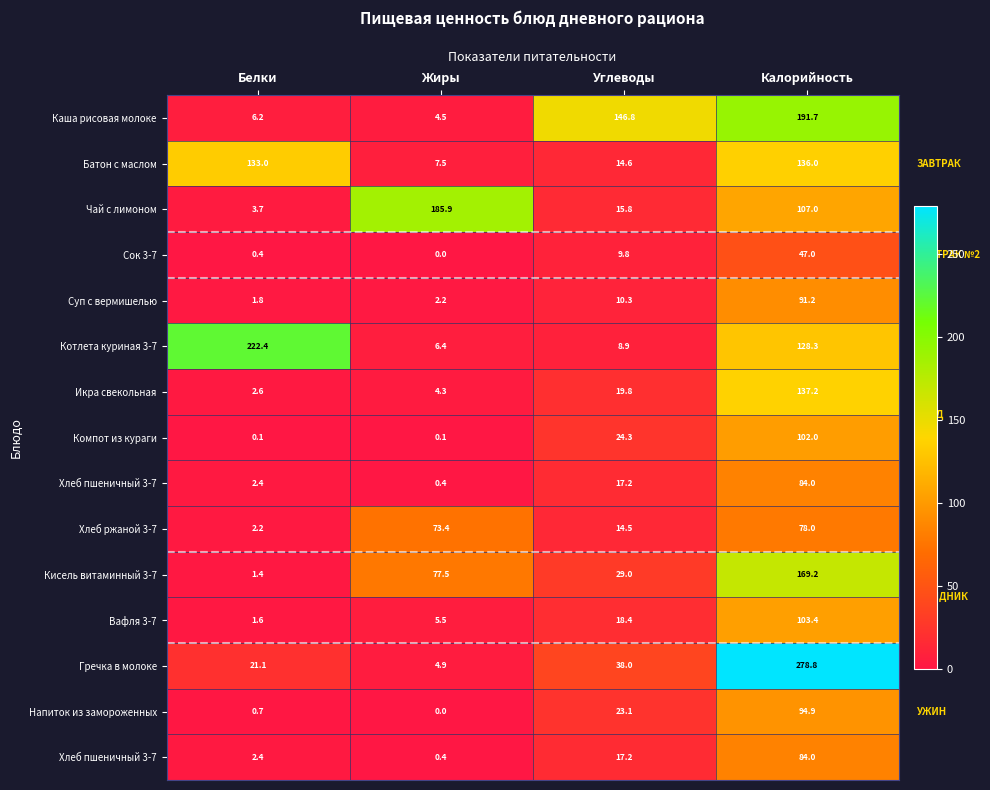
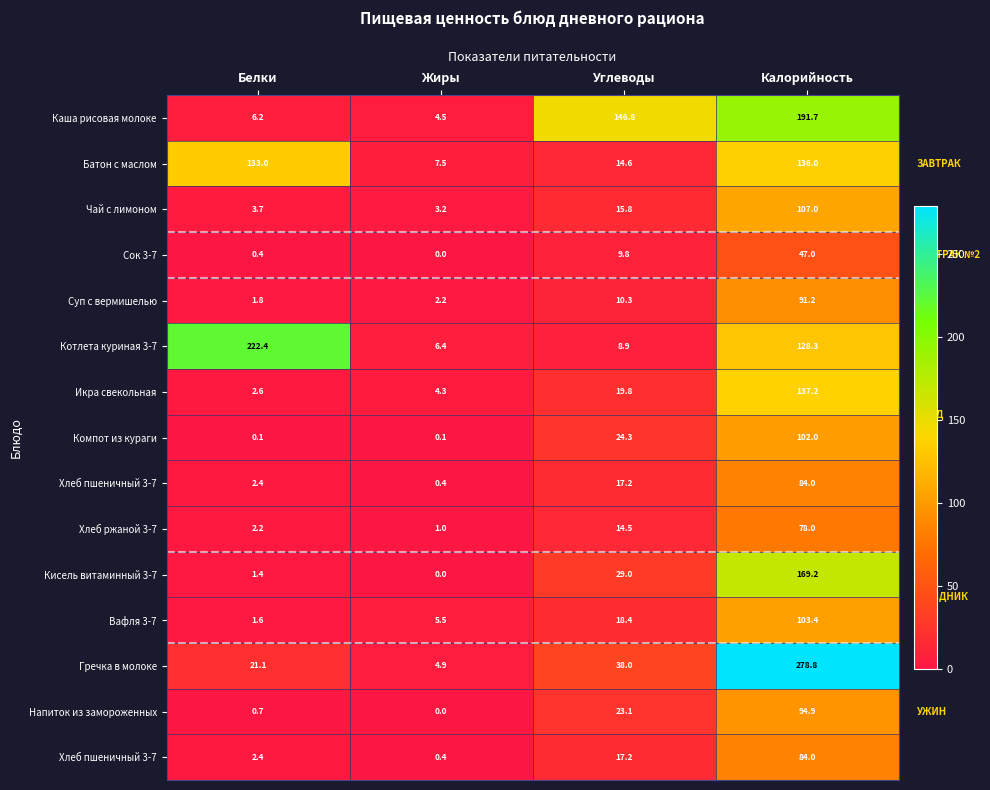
Чай с лимоном, Жиры: 185.9 -> 3.2
Хлеб ржаной 3-7, Жиры: 73.4 -> 1.0
Кисель витаминный 3-7, Жиры: 77.5 -> 0.0
